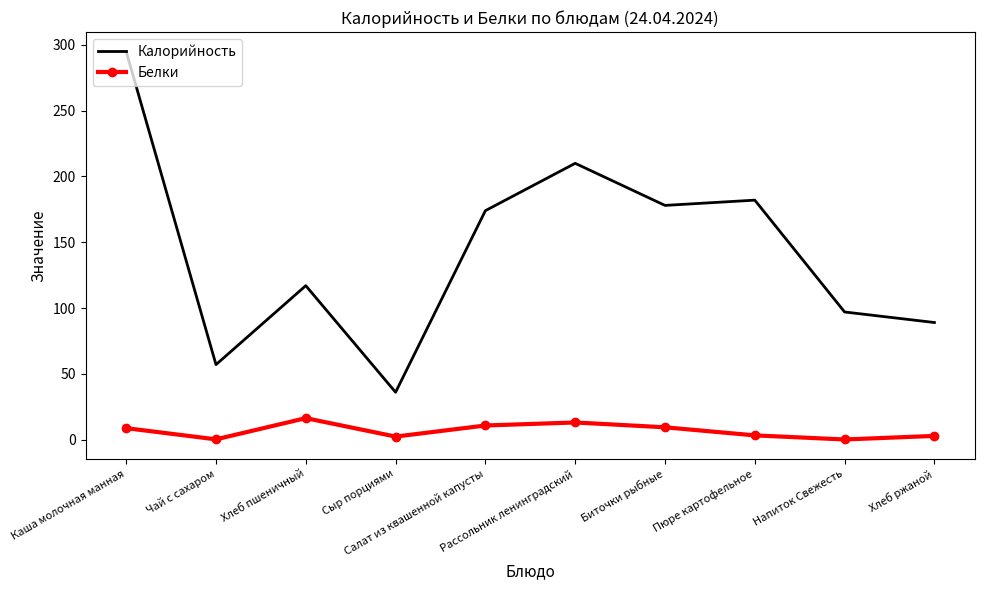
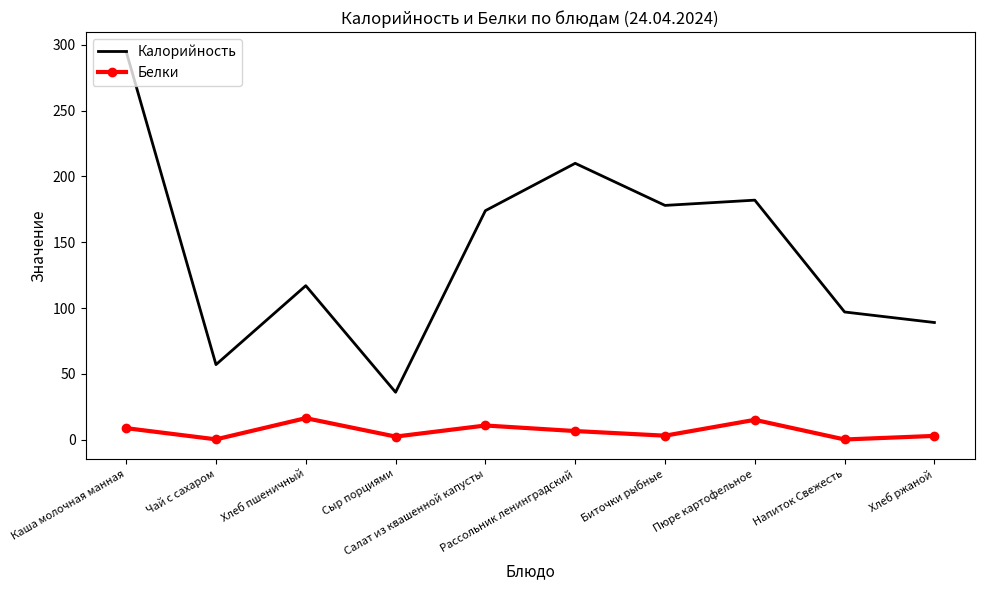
Белки, Рассольник ленинградский: 13 -> 7
Белки, Биточки рыбные: 9 -> 3
Белки, Пюре картофельное: 3 -> 15
